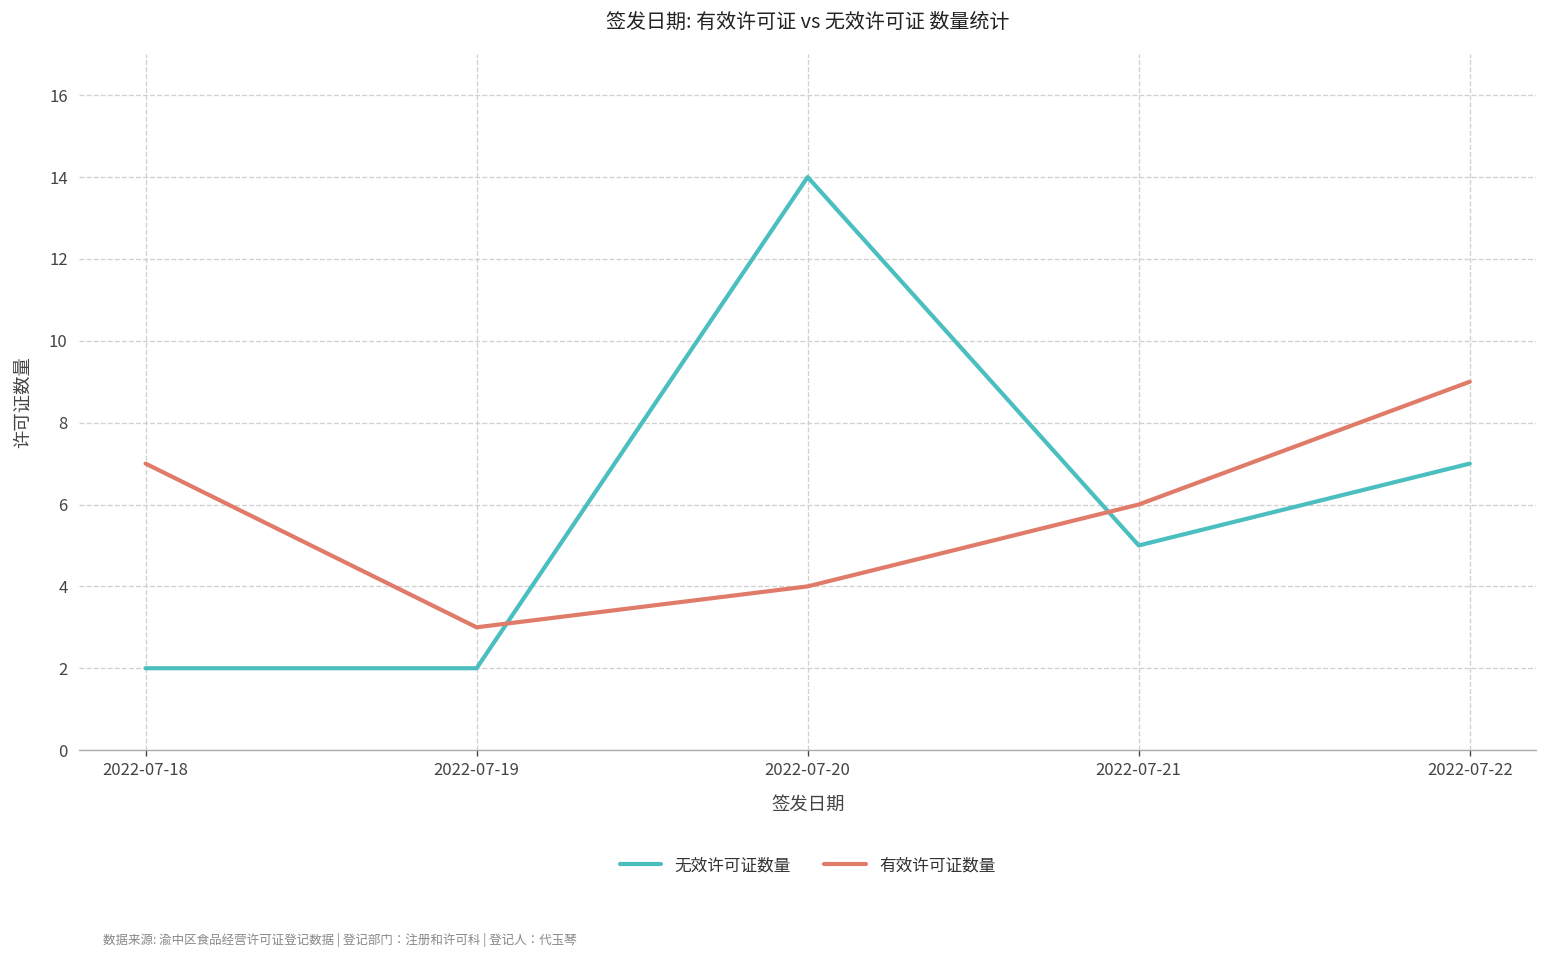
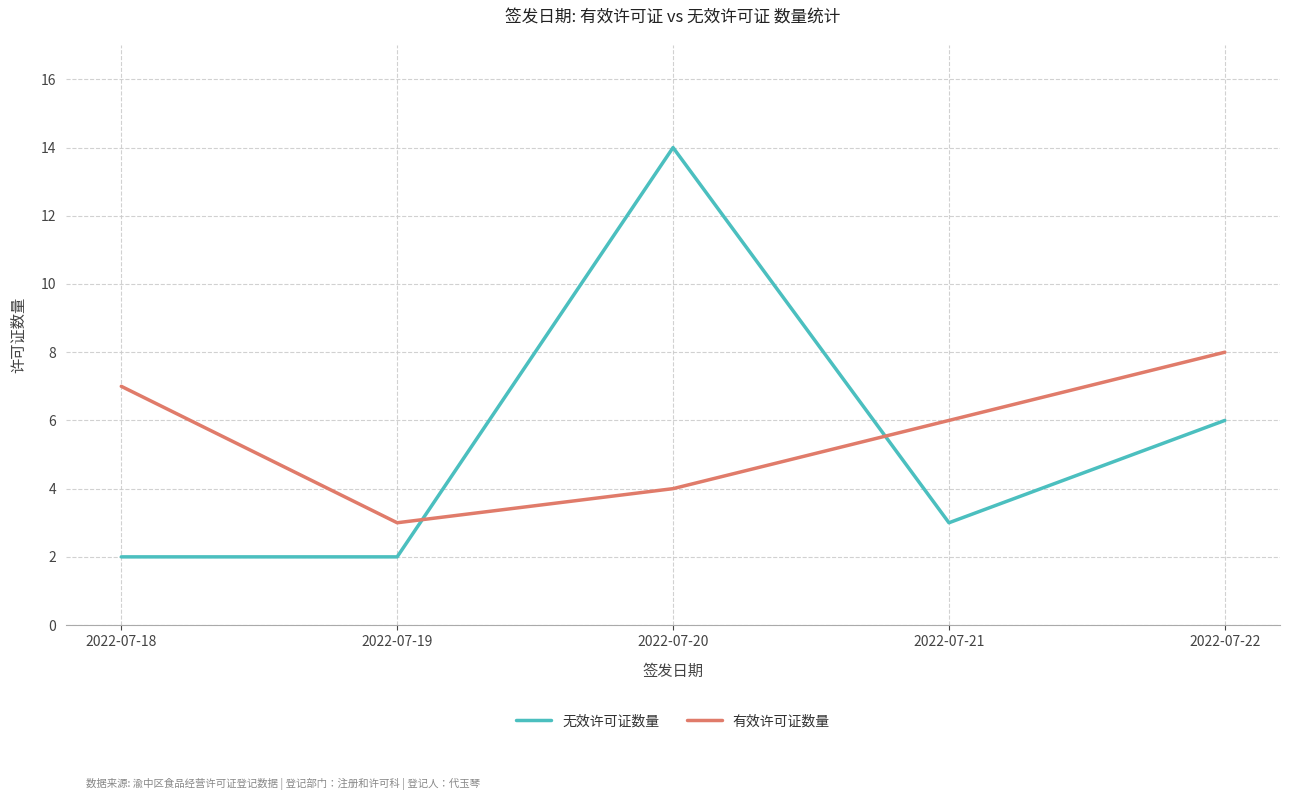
无效许可证数量, 2022-07-21: 5 -> 3
无效许可证数量, 2022-07-22: 7 -> 6
有效许可证数量, 2022-07-22: 9 -> 8
